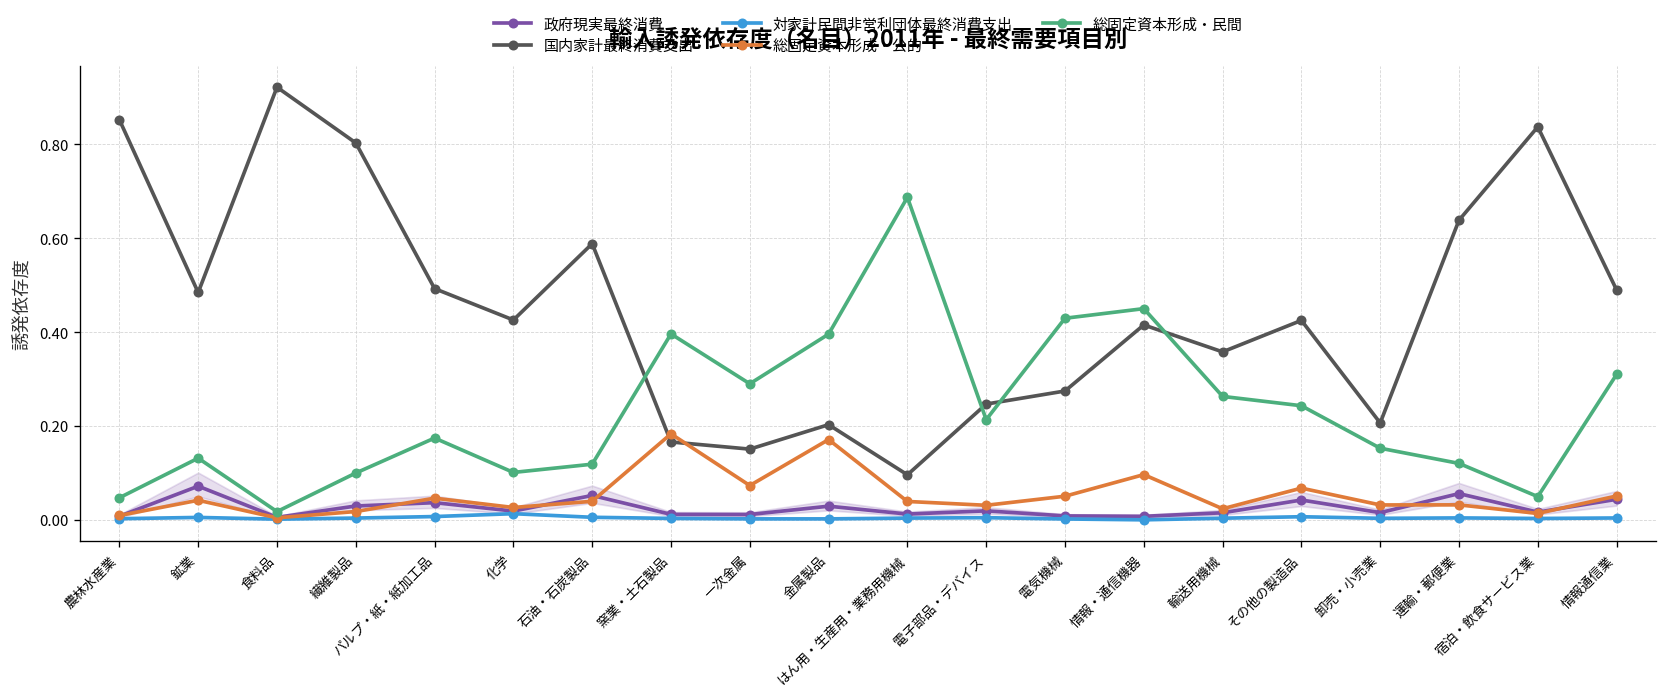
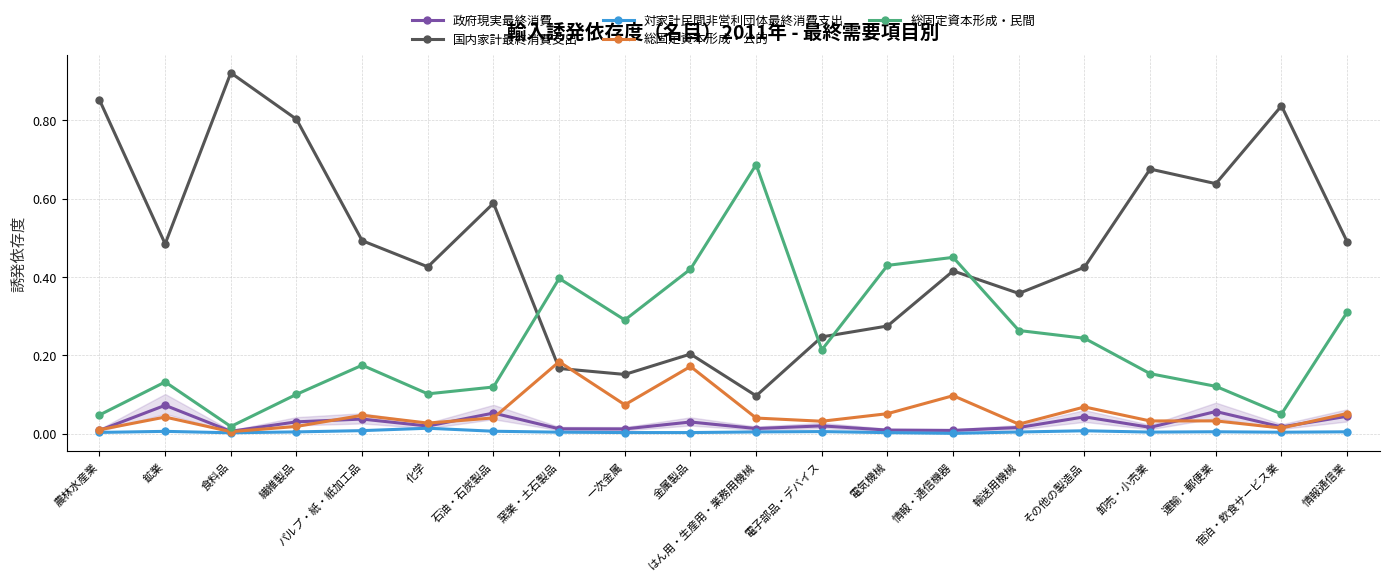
総固定資本形成・民間, 金属製品: 0.40 -> 0.42
国内家計最終消費支出, 卸売・小売業: 0.21 -> 0.68
